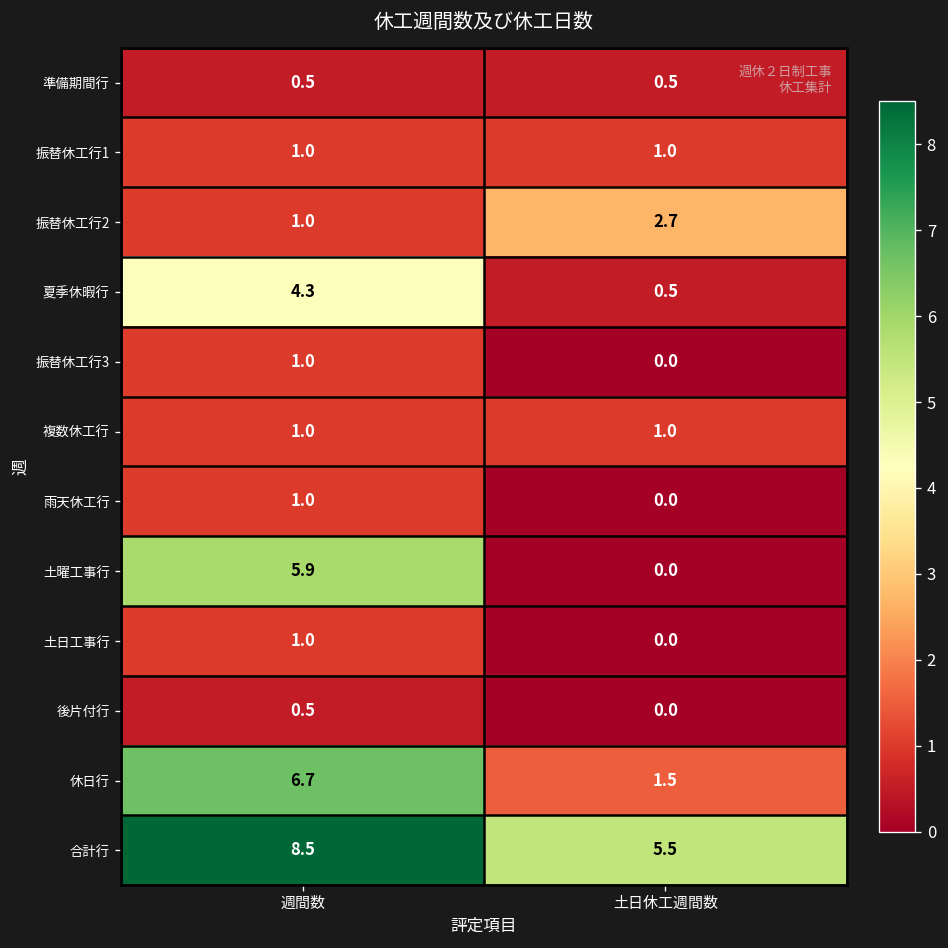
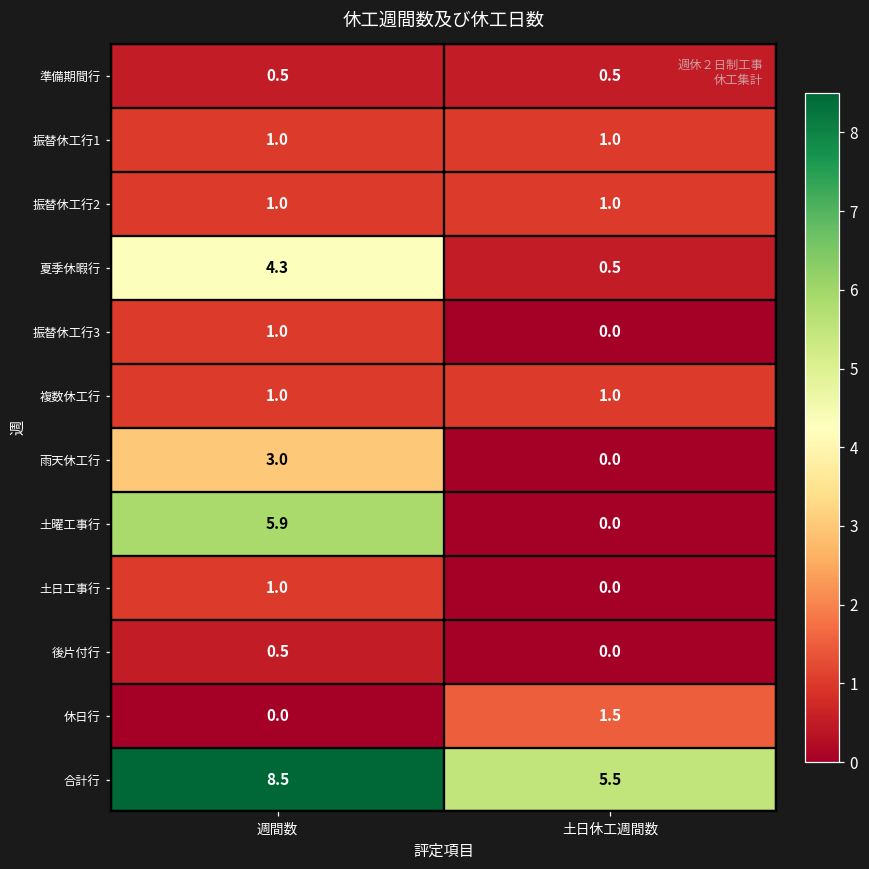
振替休工行2, 土日休工週間数: 2.7 -> 1.0
雨天休工行, 週間数: 1.0 -> 3.0
休日行, 週間数: 6.7 -> 0.0
